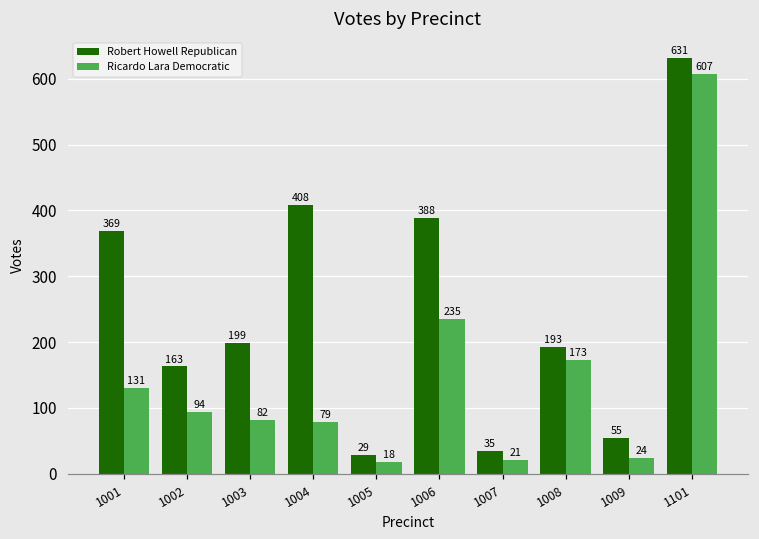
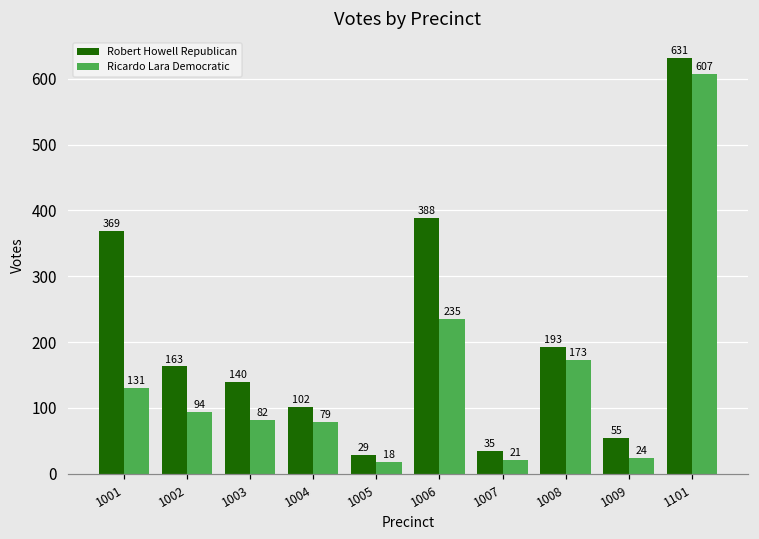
Robert Howell Republican, 1003: 199 -> 140
Robert Howell Republican, 1004: 408 -> 102
